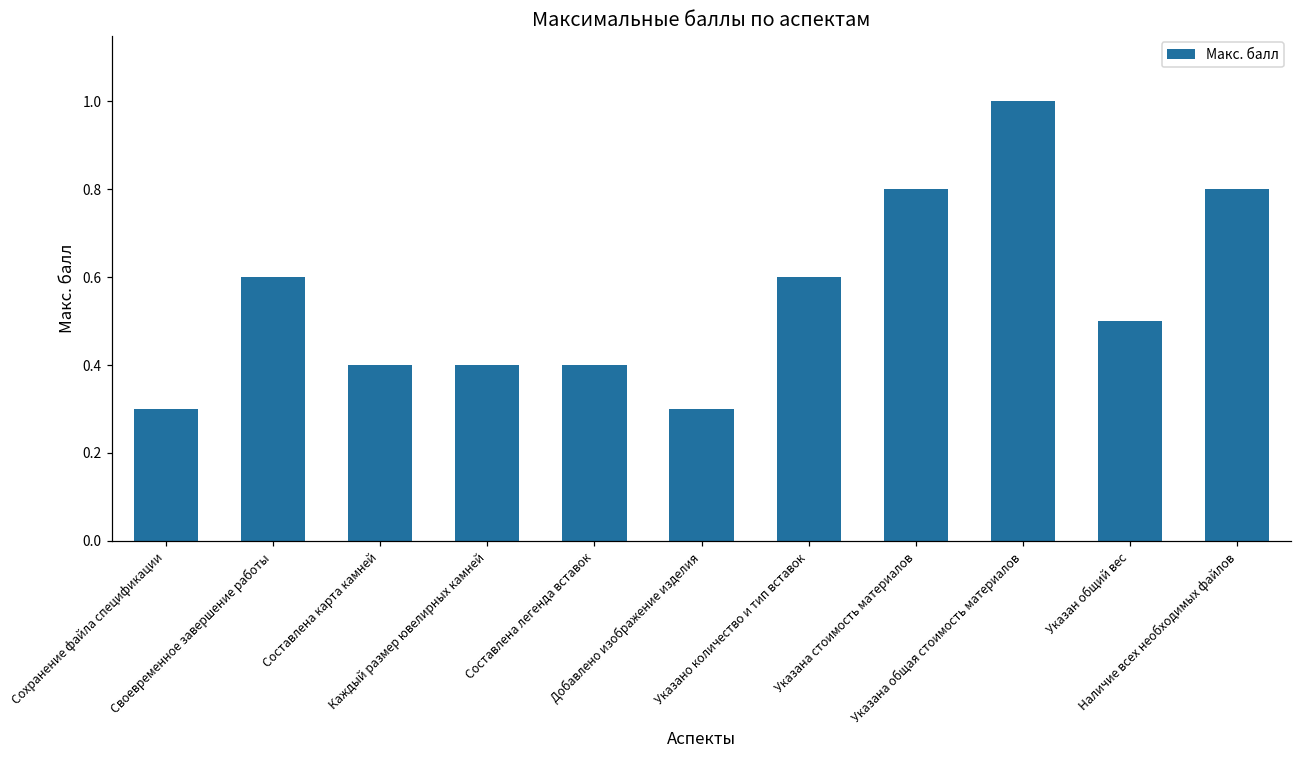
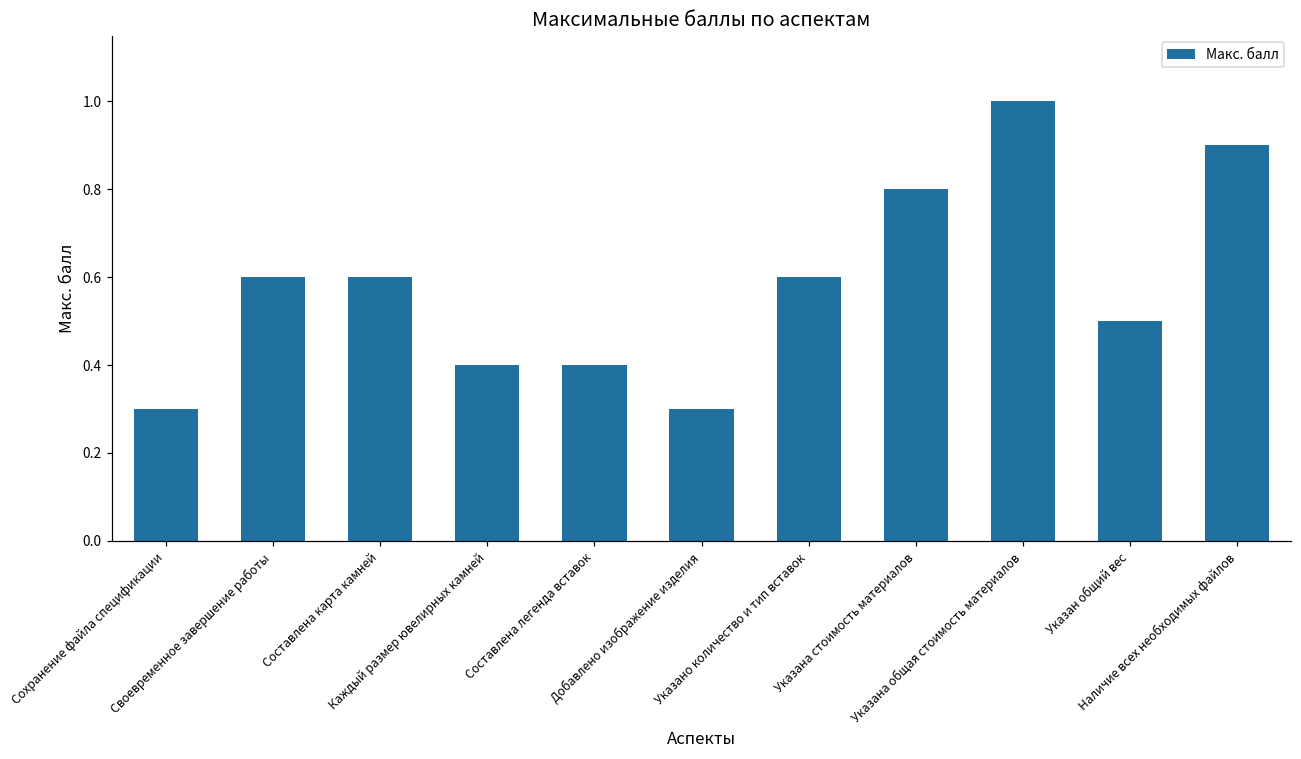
Составлена карта камней: 0.4 -> 0.6
Наличие всех необходимых файлов: 0.8 -> 0.9
